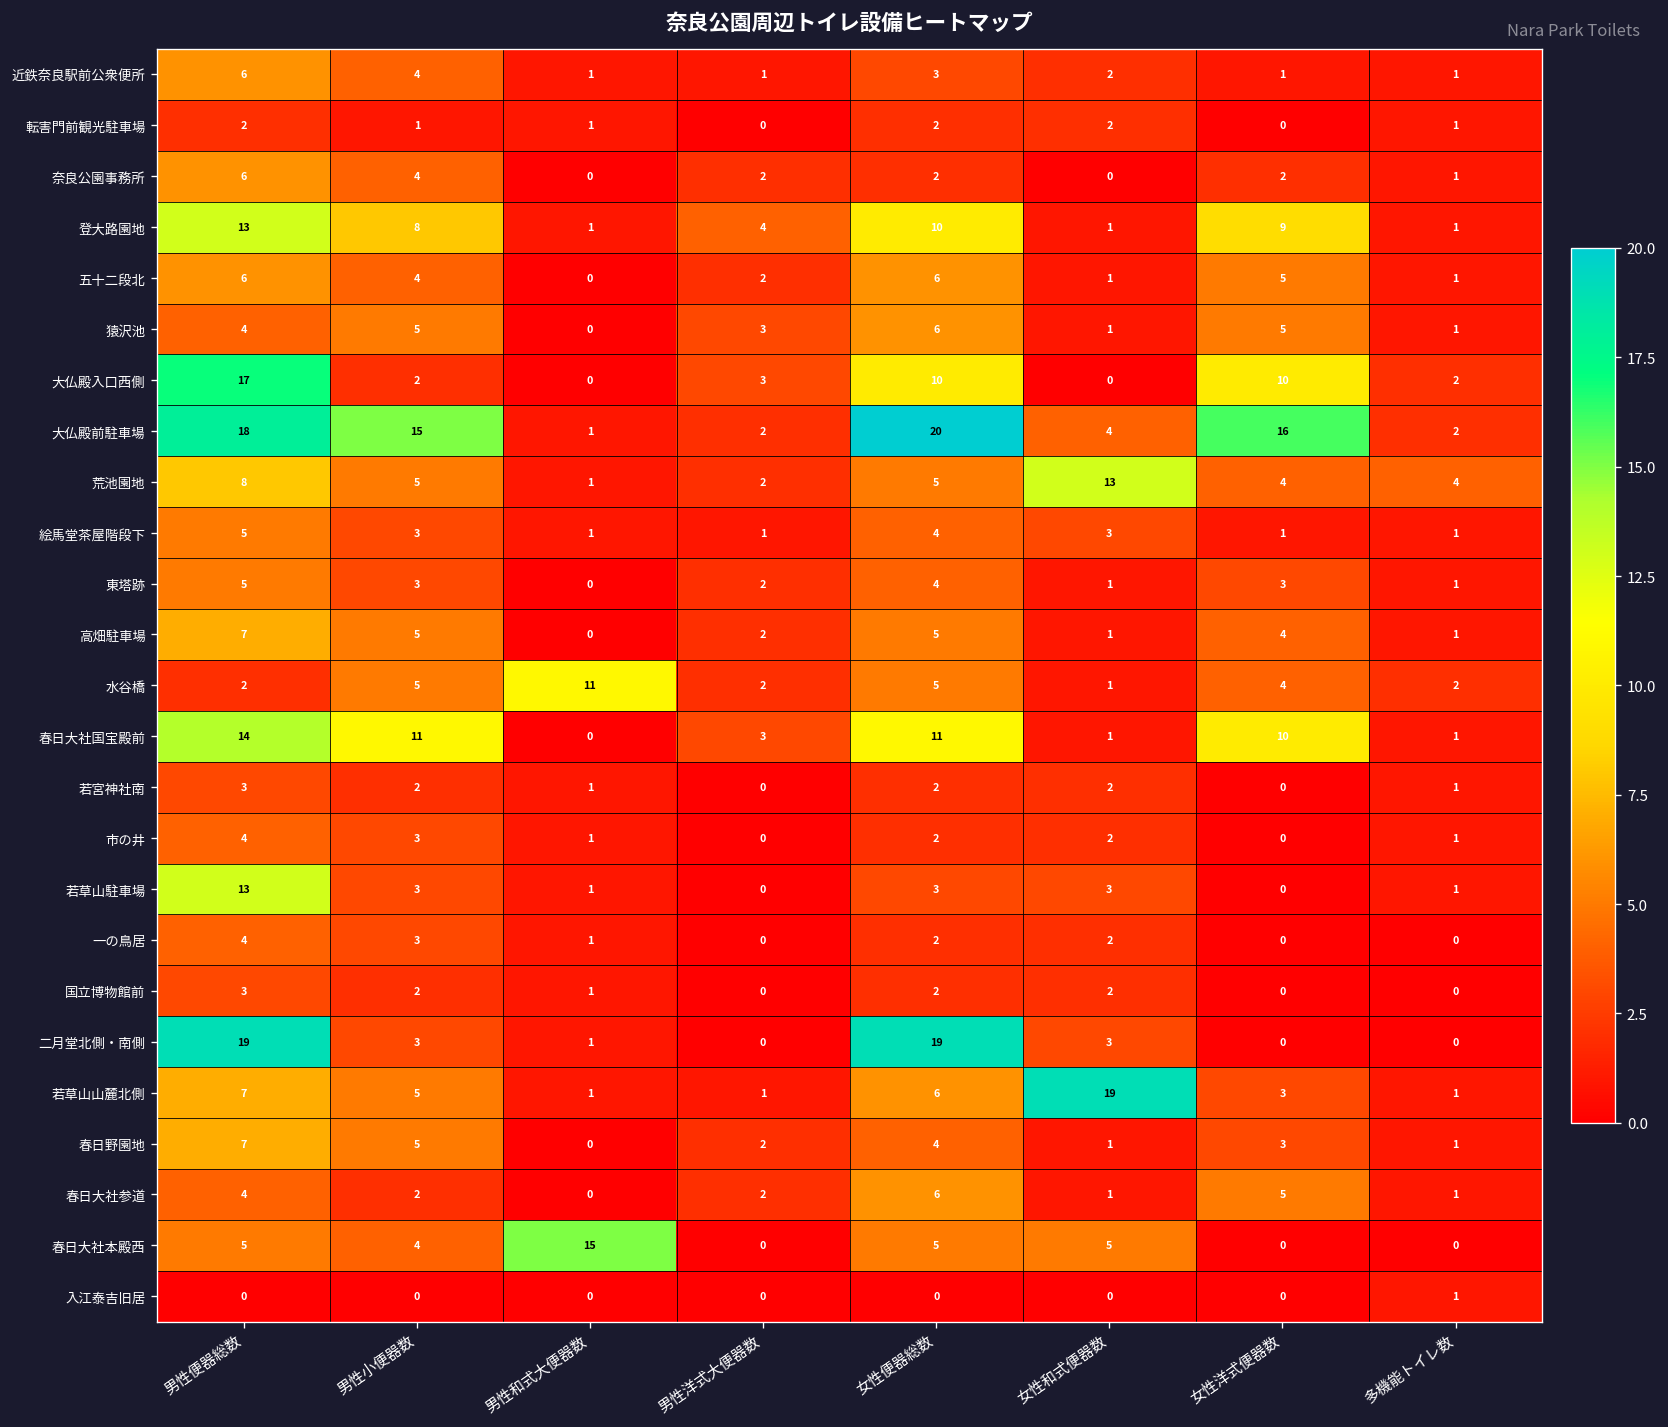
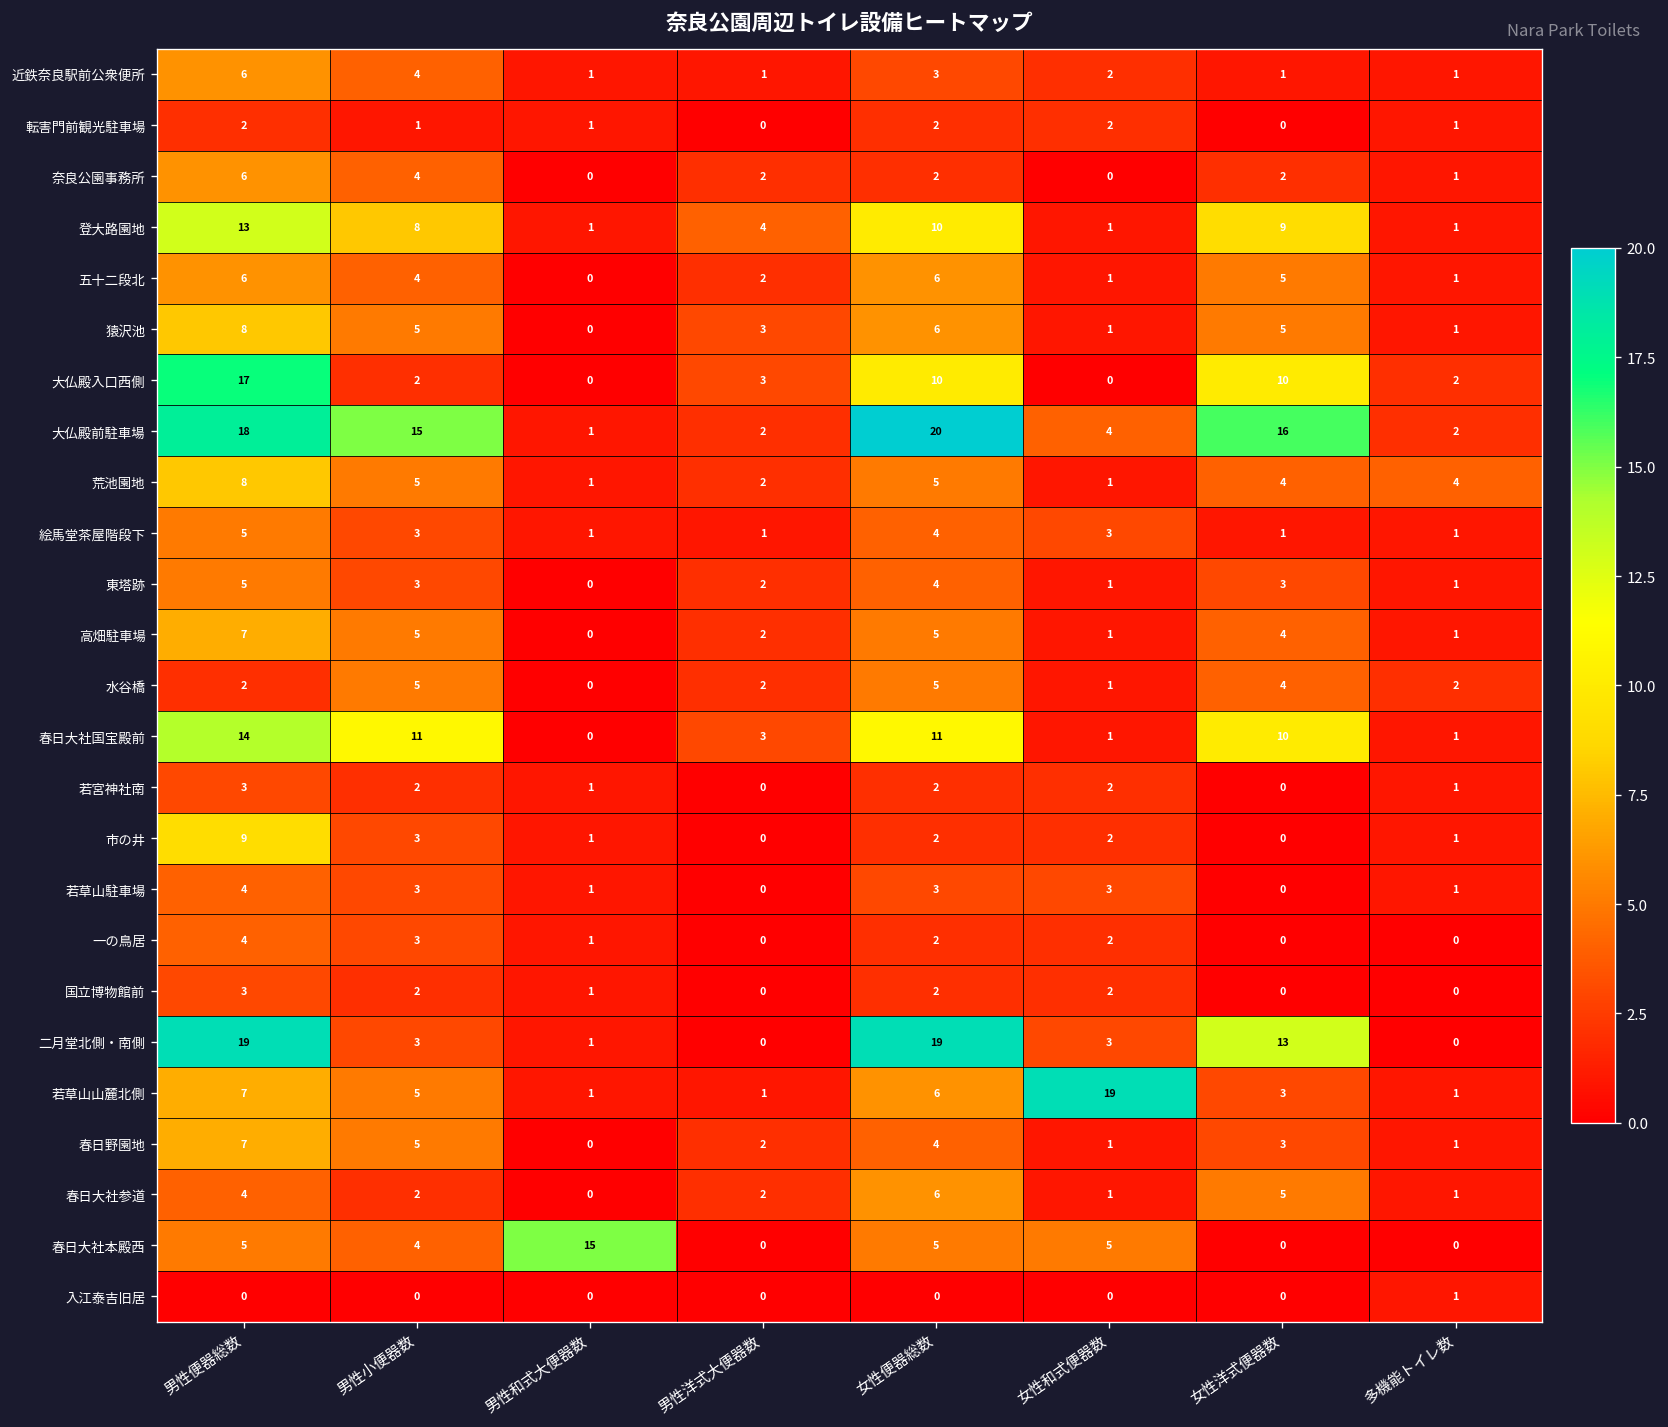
猿沢池, 男性便器総数: 4 -> 8
荒池園地, 女性和式便器数: 13 -> 1
水谷橋, 男性和式大便器数: 11 -> 0
市の井, 男性便器総数: 4 -> 9
若草山駐車場, 男性便器総数: 13 -> 4
二月堂北側・南側, 女性洋式便器数: 0 -> 13
